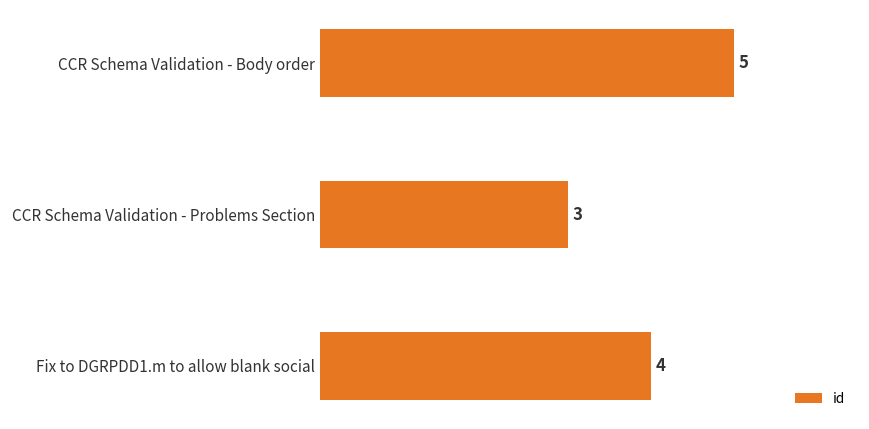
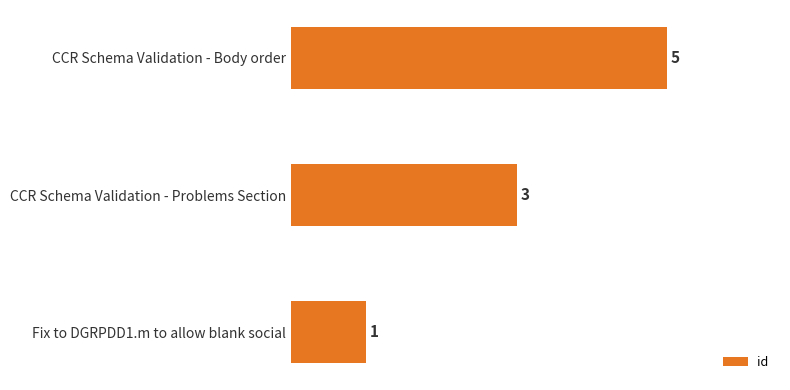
Fix to DGRPDD1.m to allow blank social: 4 -> 1
